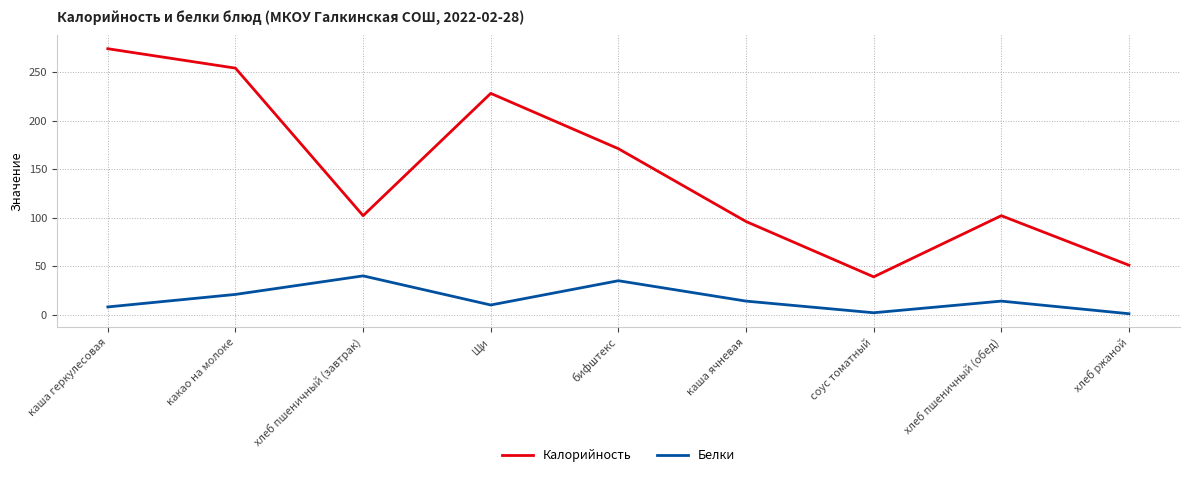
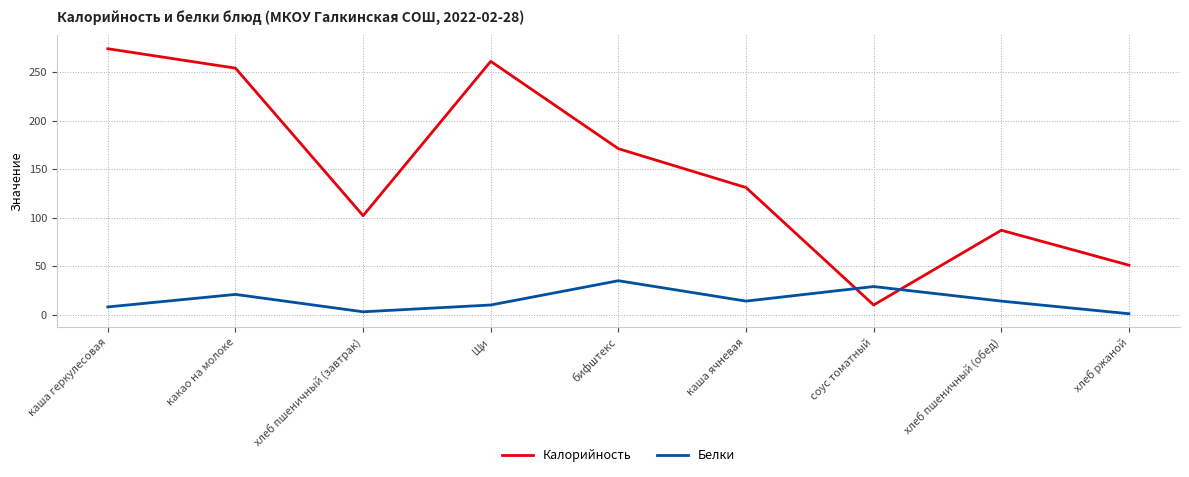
Белки, хлеб пшеничный (завтрак): 40 -> 0
Калорийность, Щи: 230 -> 260
Калорийность, каша ячневая: 100 -> 130
Калорийность, соус томатный: 40 -> 10
Белки, соус томатный: 0 -> 30
Калорийность, хлеб пшеничный (обед): 100 -> 90
